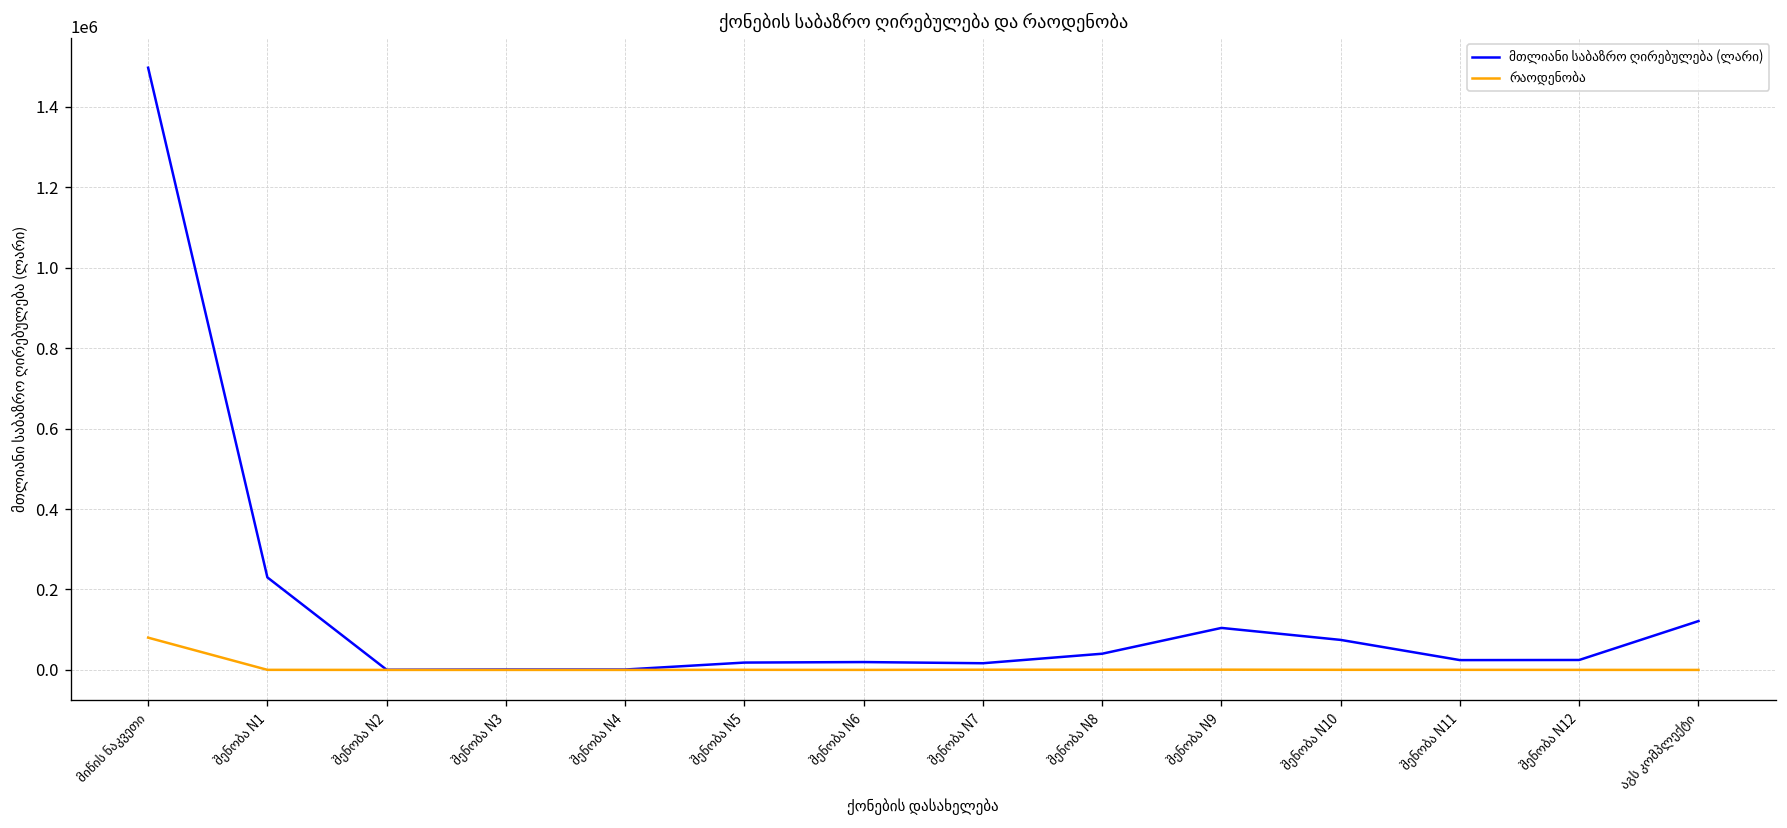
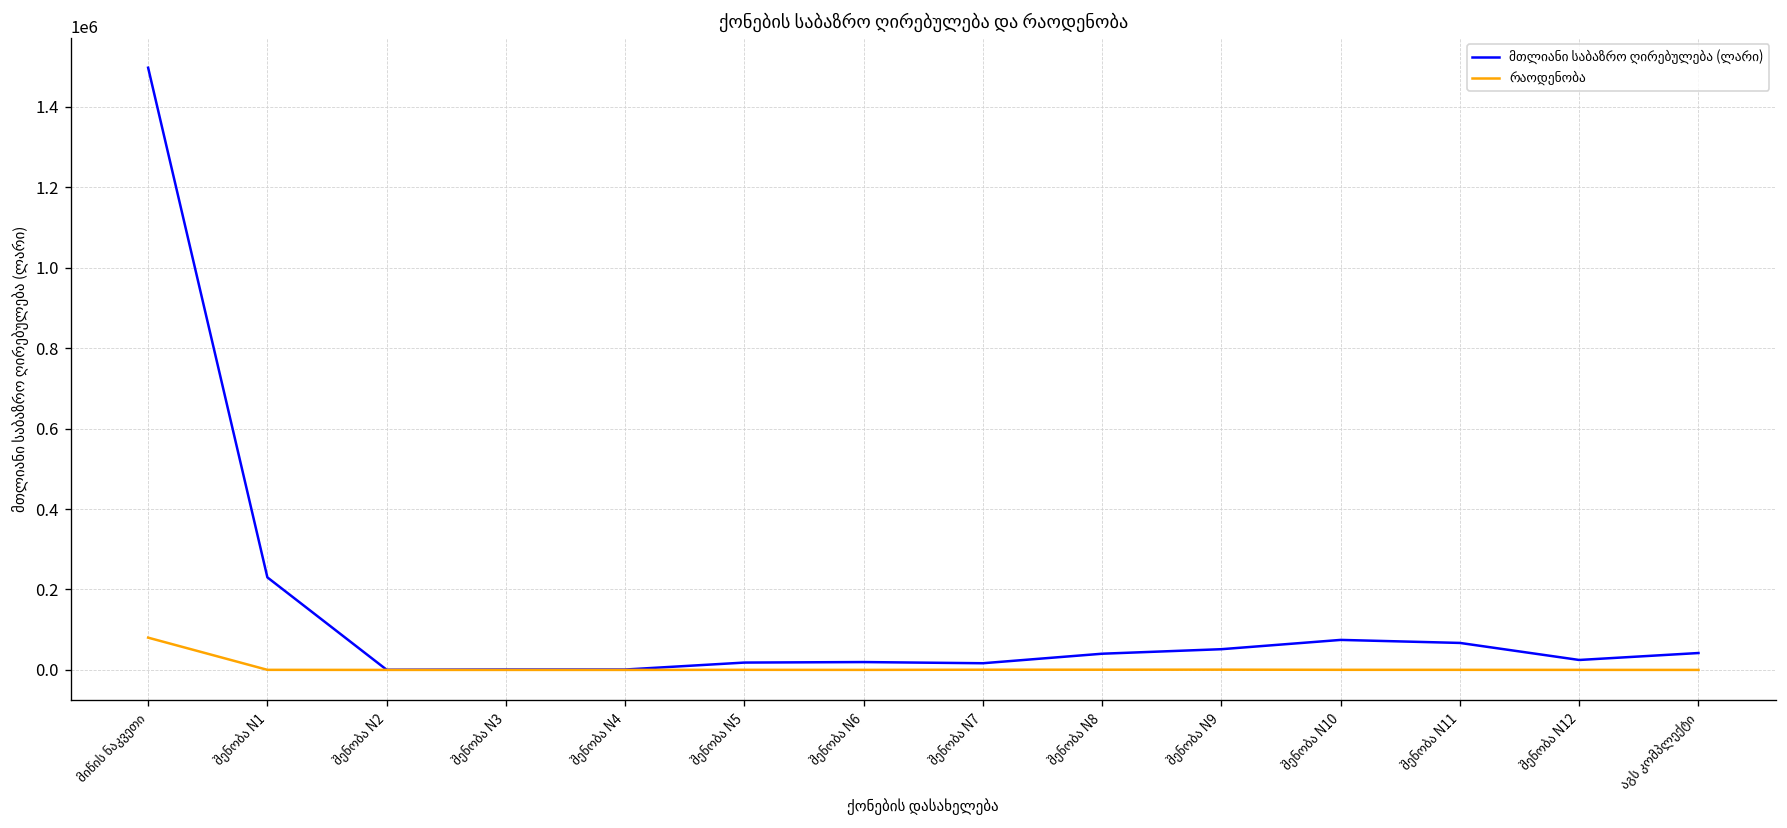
მთლიანი საბაზრო ღირებულება (ლარი), შენობა N9: 100000 -> 50000
მთლიანი საბაზრო ღირებულება (ლარი), შენობა N11: 20000 -> 70000
მთლიანი საბაზრო ღირებულება (ლარი), აგს კომპლექტი: 120000 -> 40000
